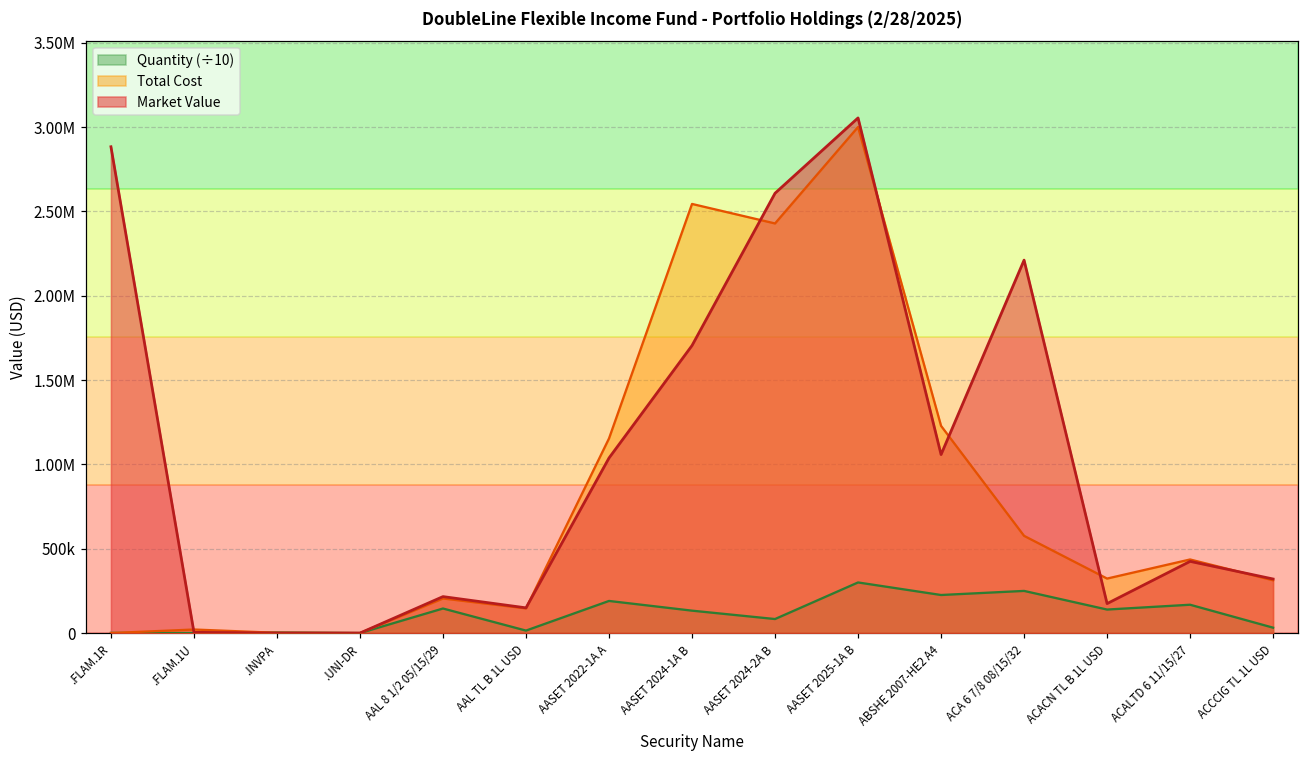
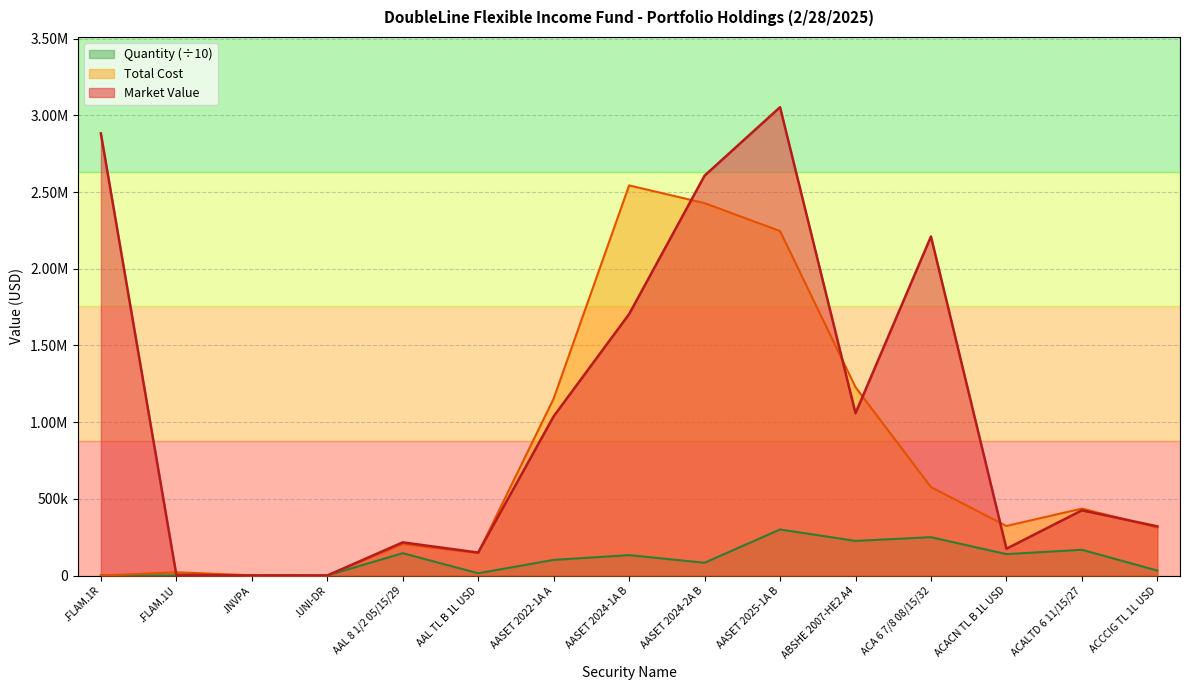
Quantity (÷10), AASET 2022-1A A: 190000 -> 100000
Total Cost, AASET 2025-1A B: 3000000 -> 2250000
